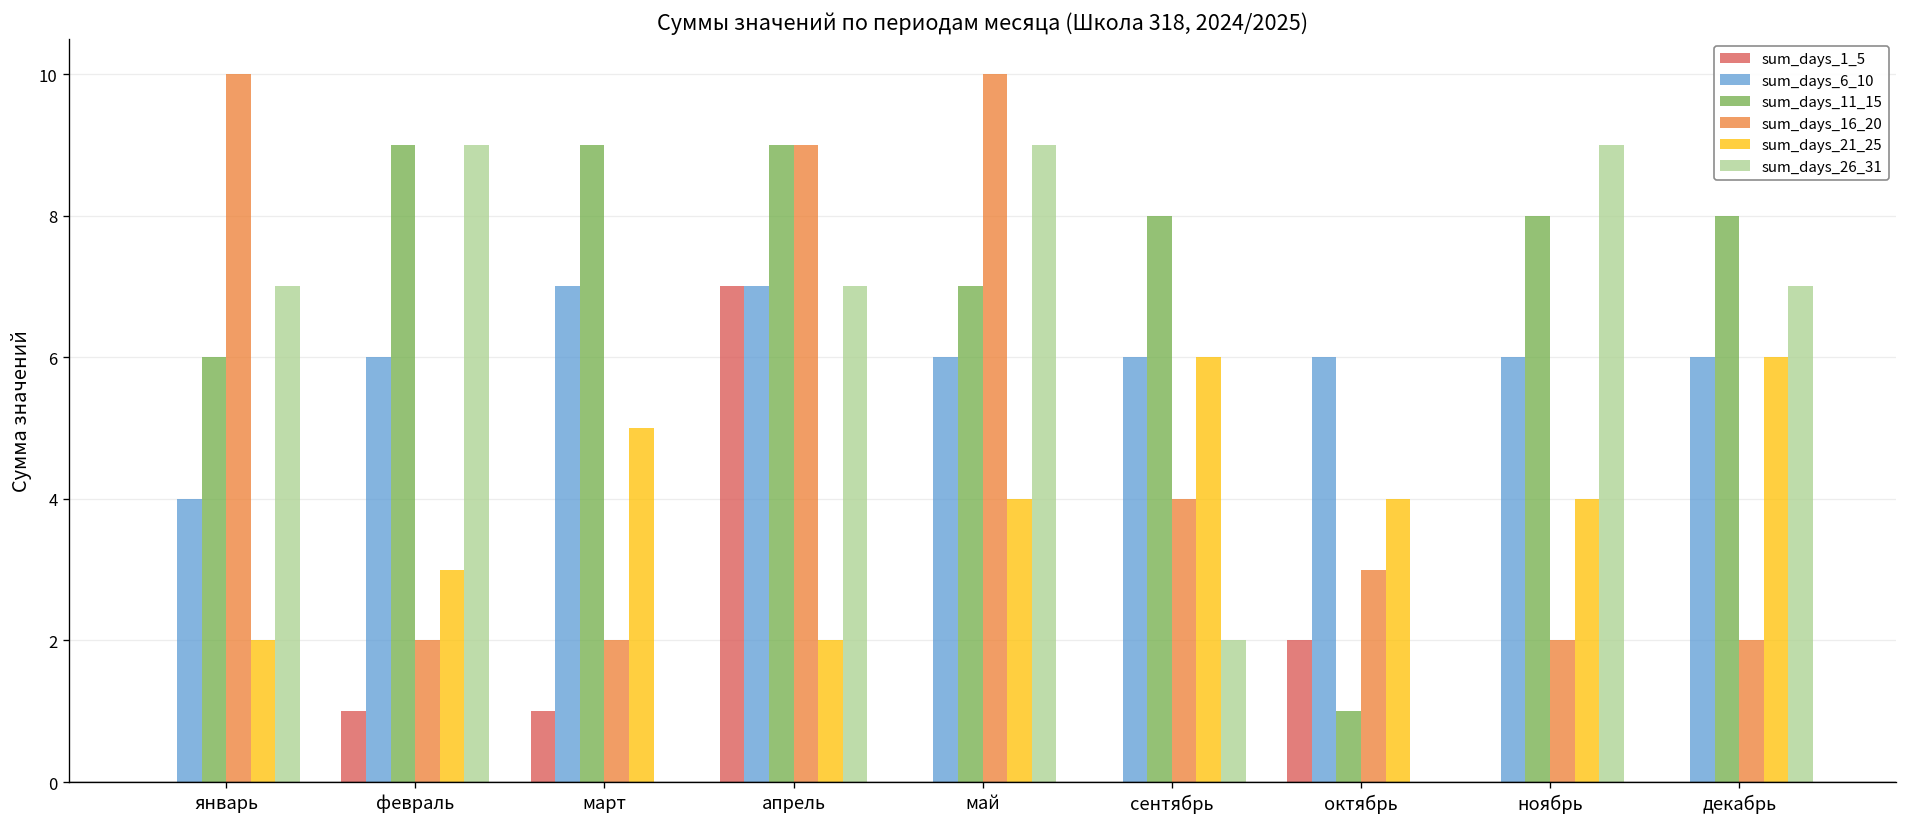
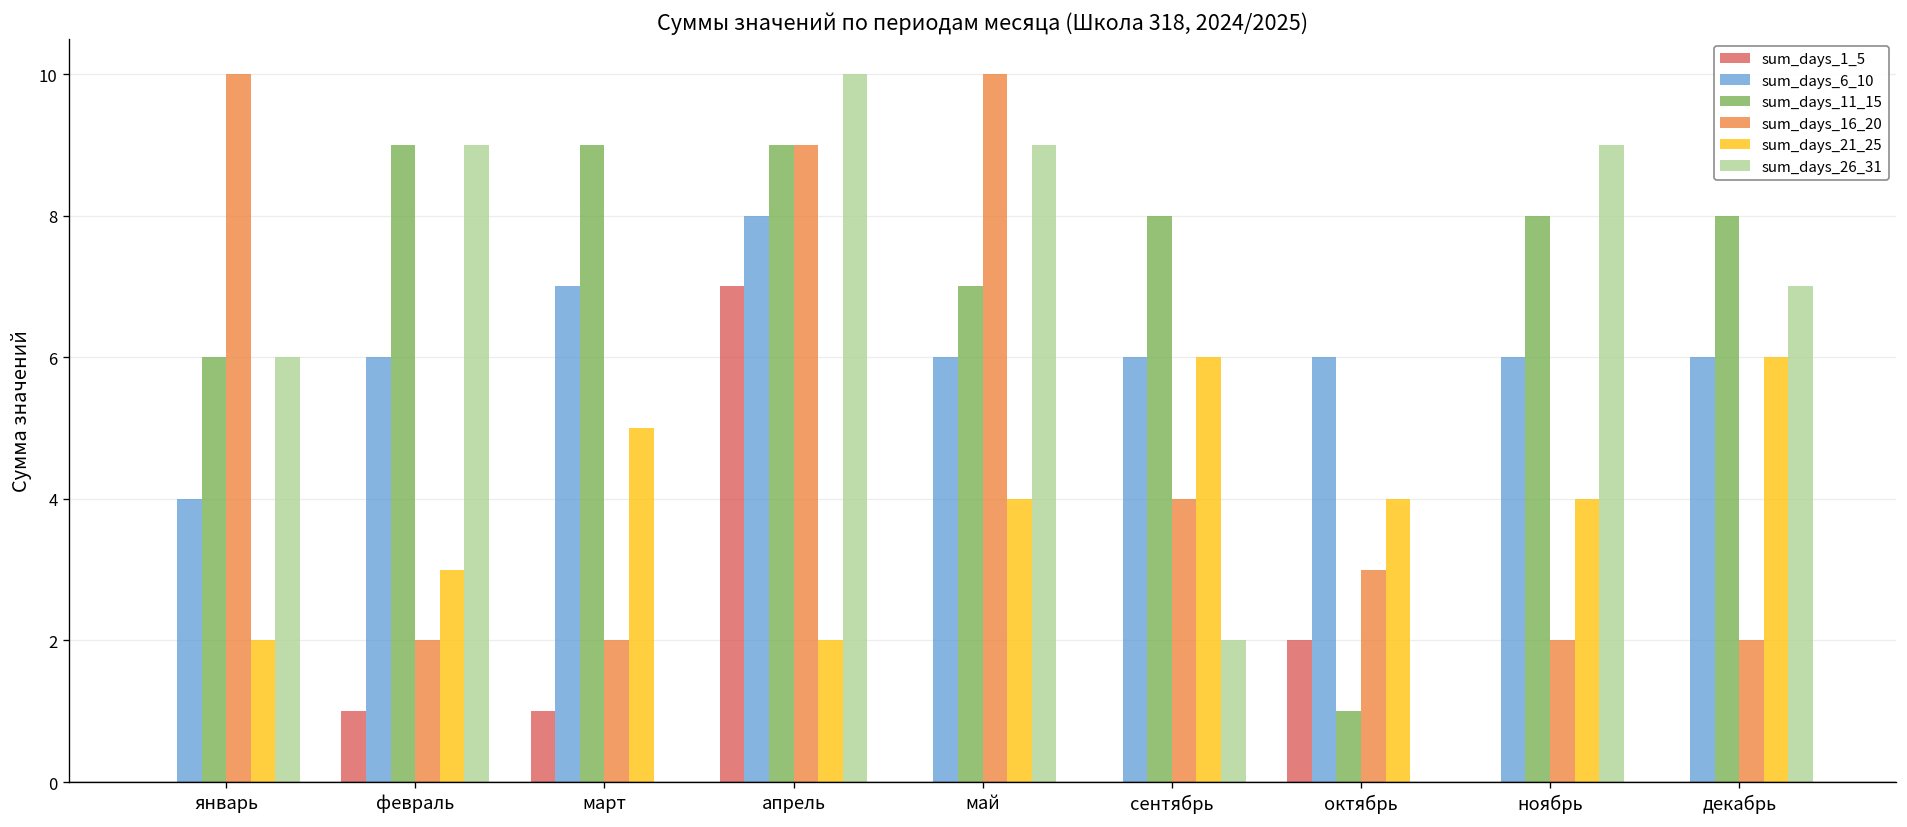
sum_days_26_31, январь: 7 -> 6
sum_days_6_10, апрель: 7 -> 8
sum_days_26_31, апрель: 7 -> 10
